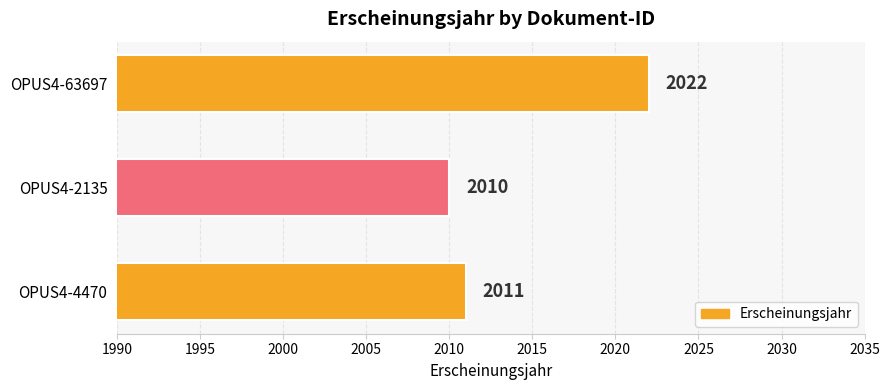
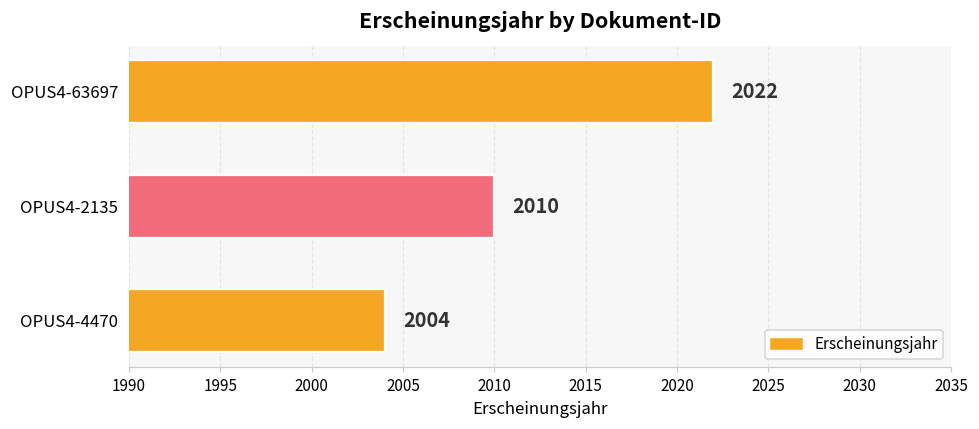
OPUS4-4470: 2011 -> 2004
